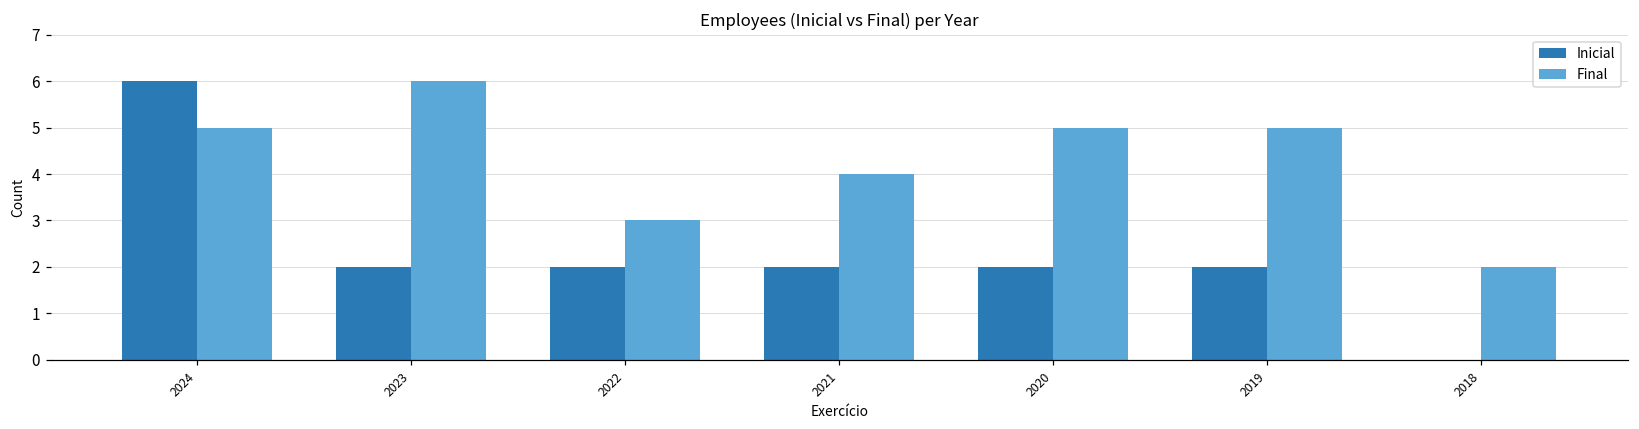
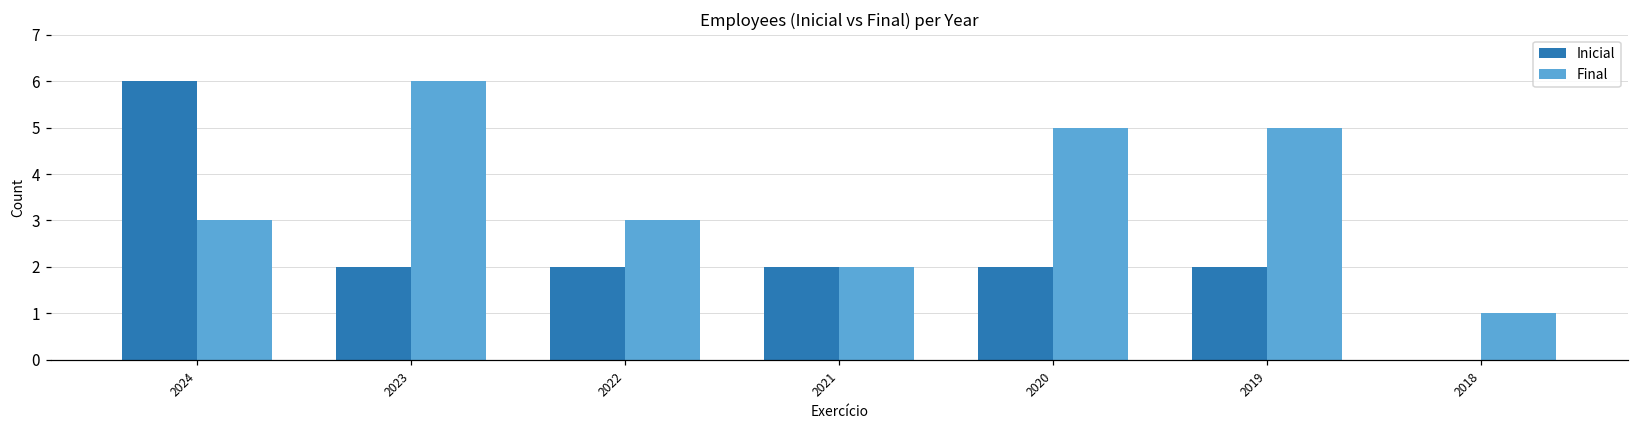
Final, 2024: 5 -> 3
Final, 2021: 4 -> 2
Final, 2018: 2 -> 1
